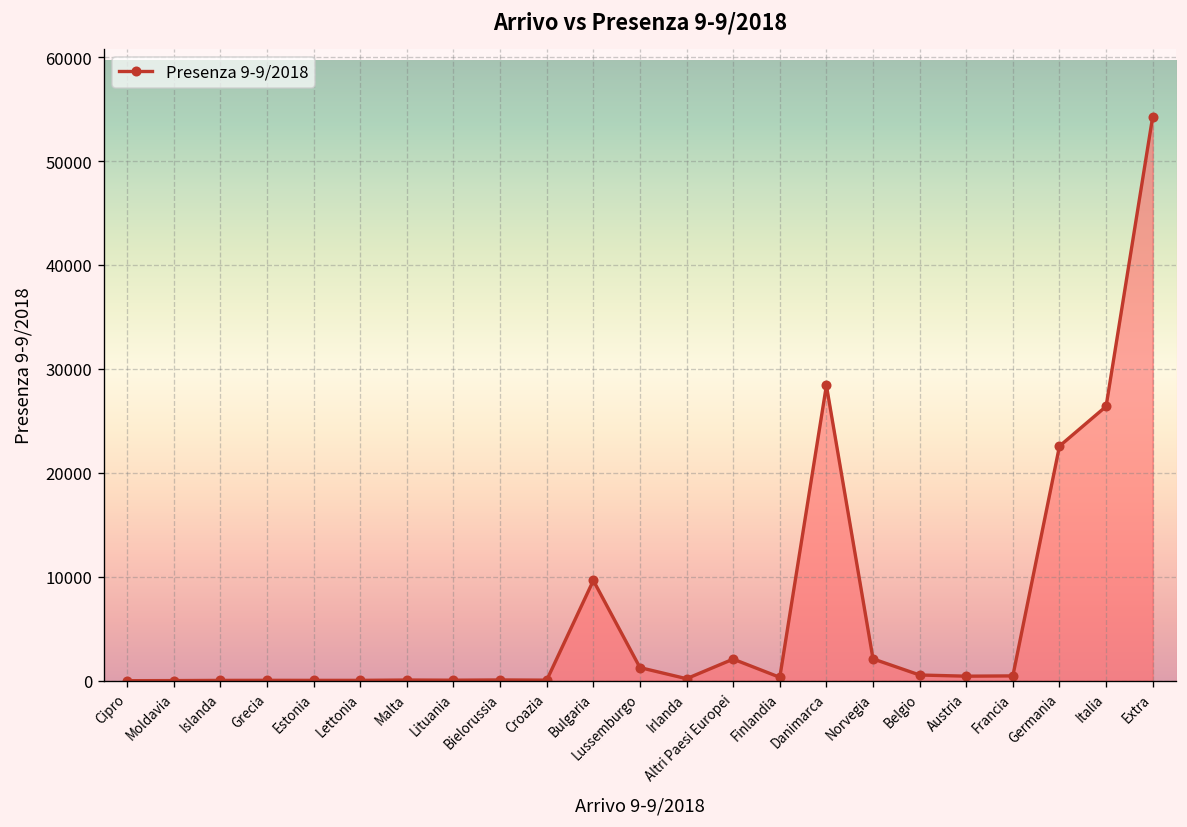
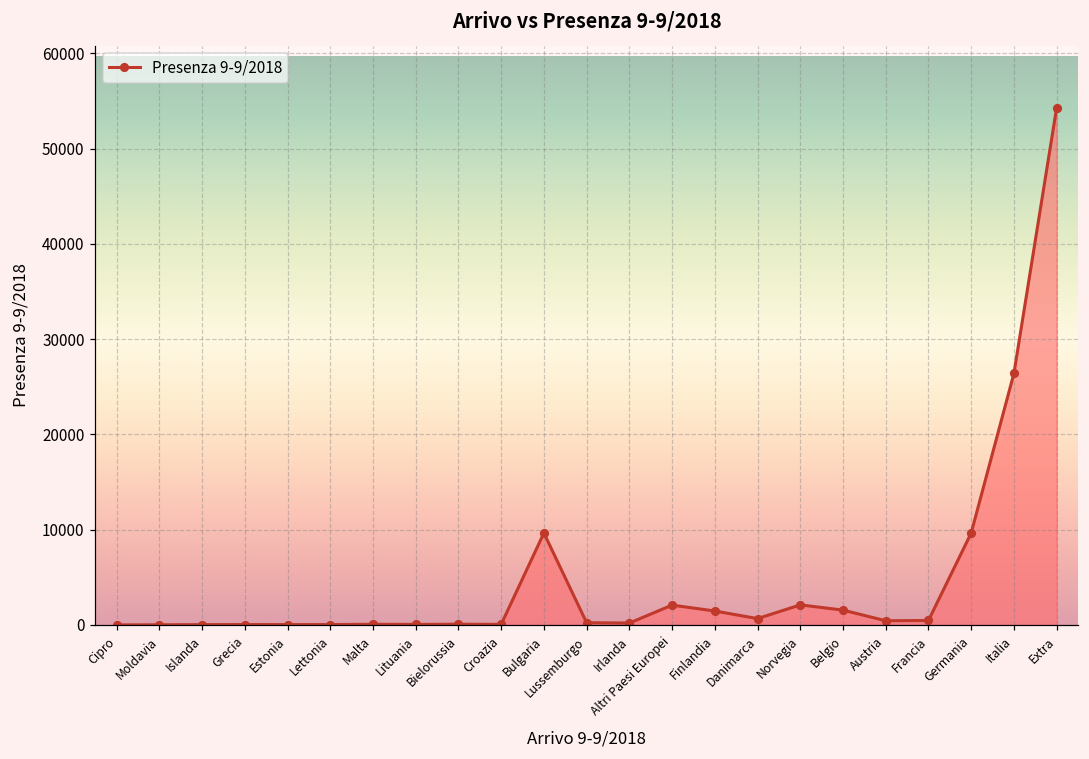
Lussemburgo: 1000 -> 0
Finlandia: 0 -> 1000
Danimarca: 28000 -> 1000
Belgio: 1000 -> 2000
Germania: 23000 -> 10000
